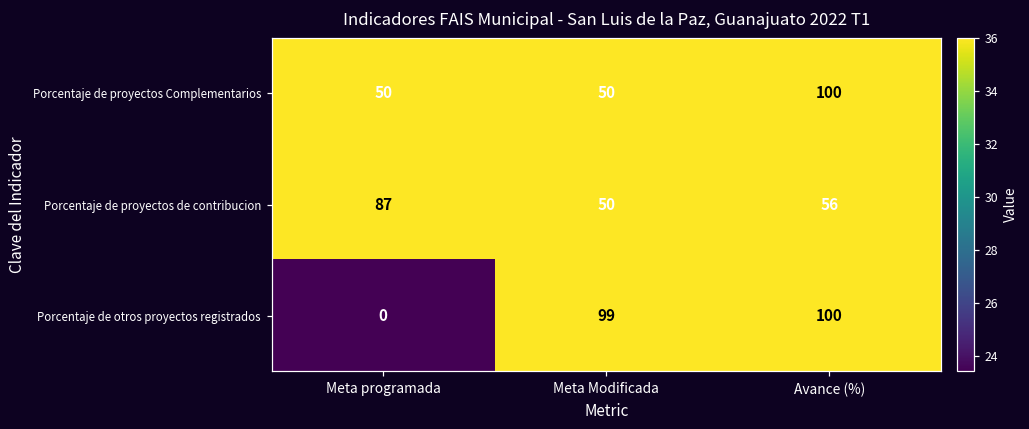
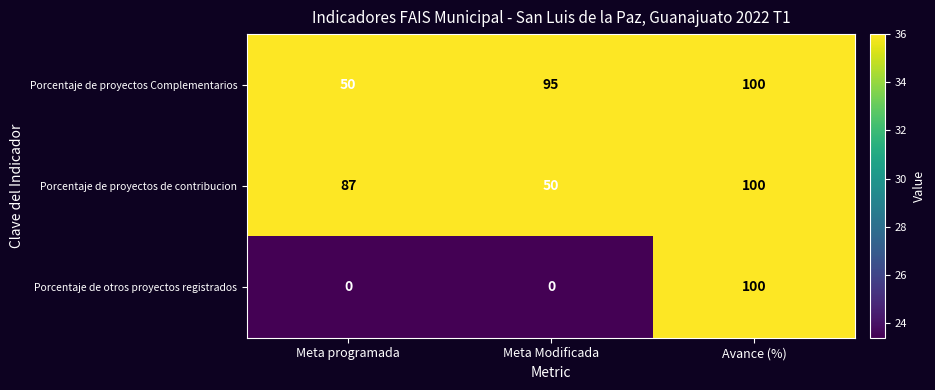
Porcentaje de proyectos Complementarios, Meta Modificada: 50 -> 95
Porcentaje de proyectos de contribucion, Avance (%): 56 -> 100
Porcentaje de otros proyectos registrados, Meta Modificada: 99 -> 0
